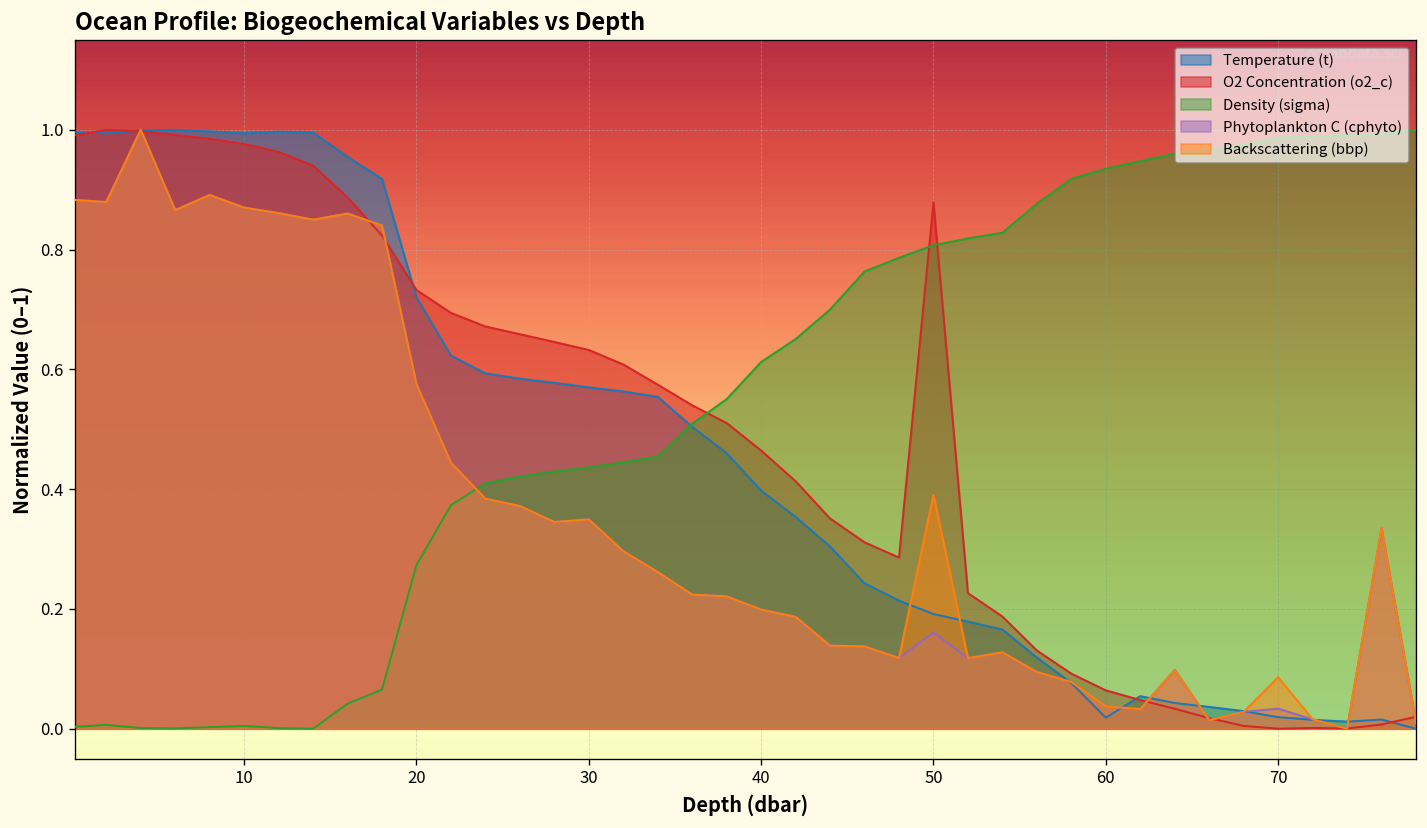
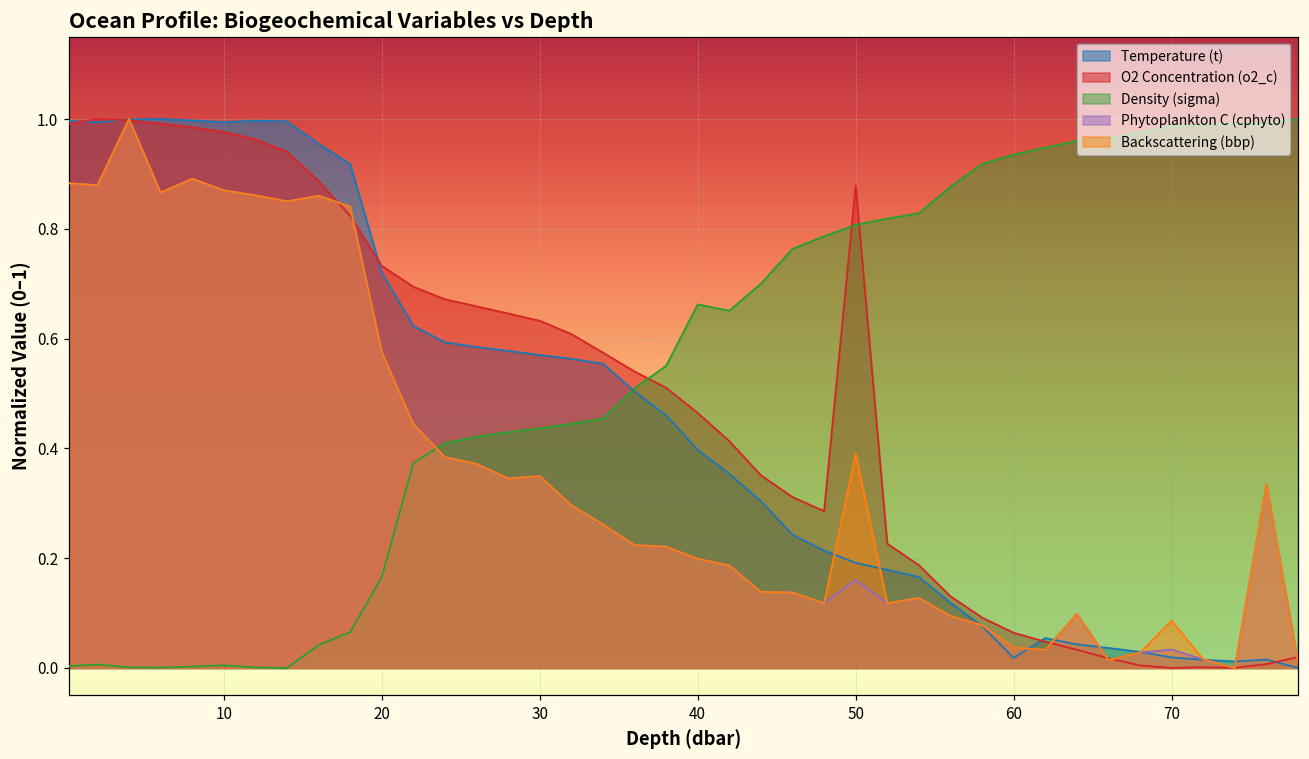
Density (sigma), 20: 0.27 -> 0.17
Density (sigma), 40: 0.61 -> 0.66
